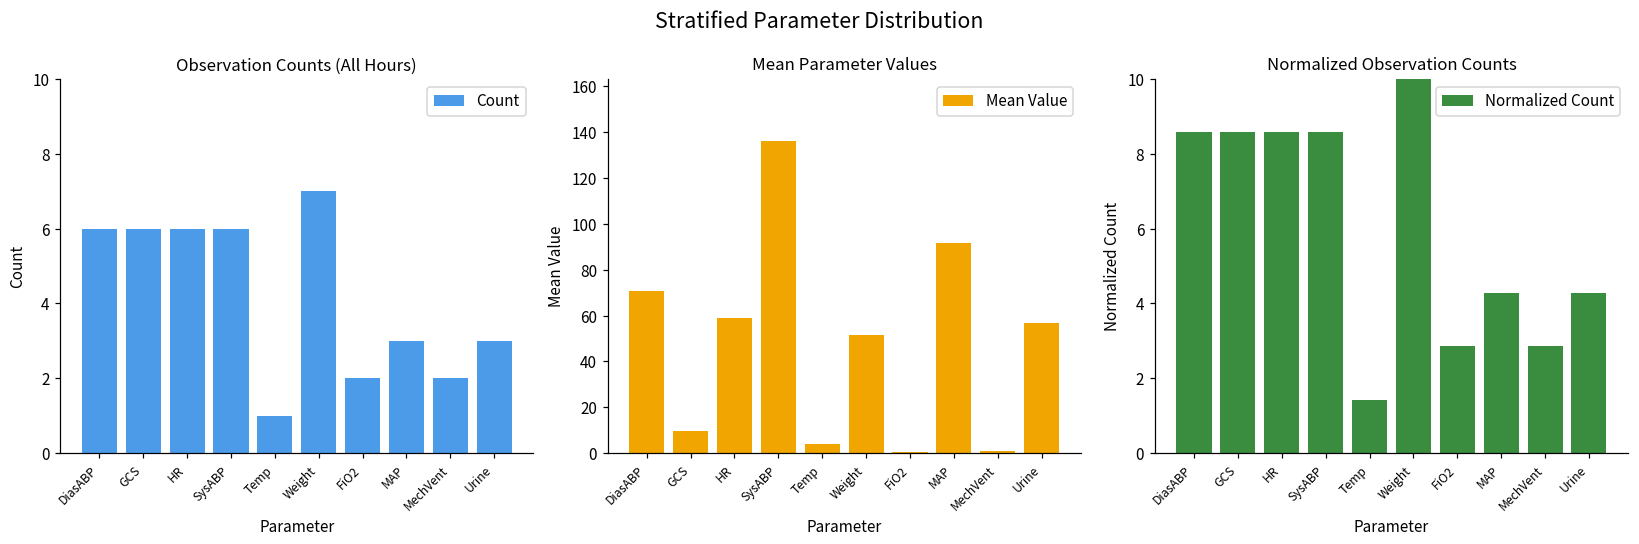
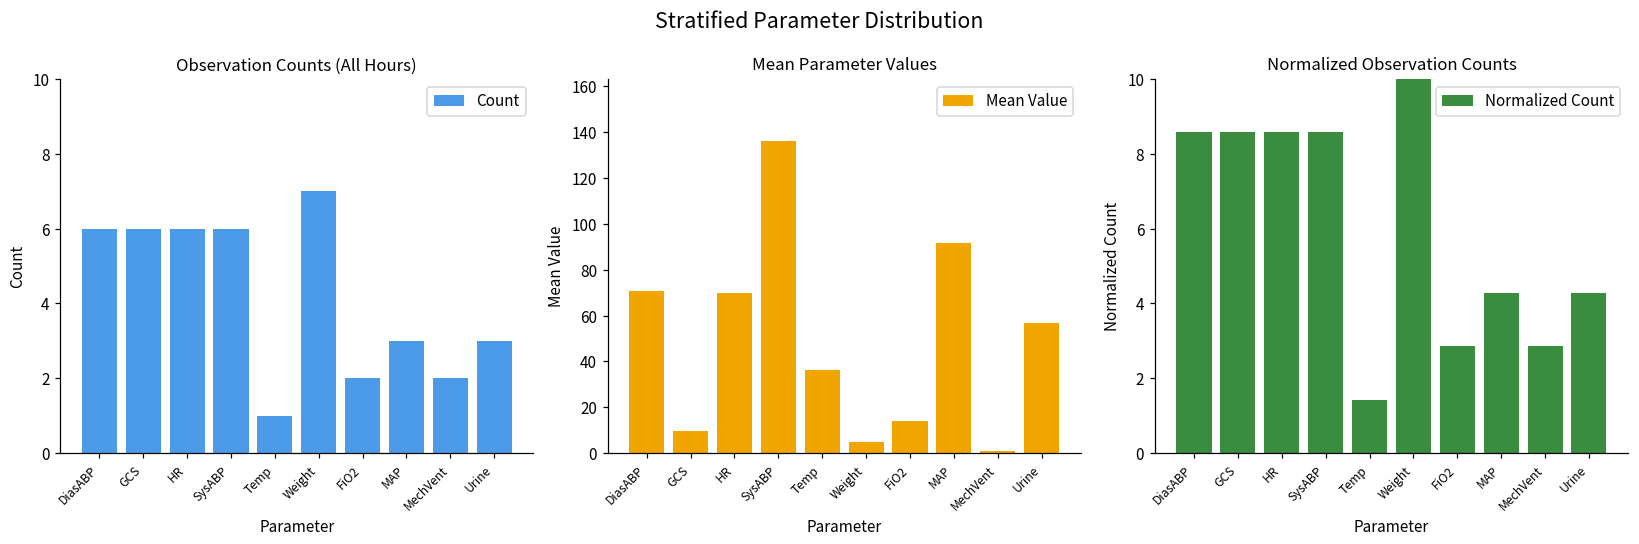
Mean Parameter Values, HR: 59 -> 70
Mean Parameter Values, Temp: 4 -> 36
Mean Parameter Values, Weight: 51 -> 5
Mean Parameter Values, FiO2: 0 -> 14
